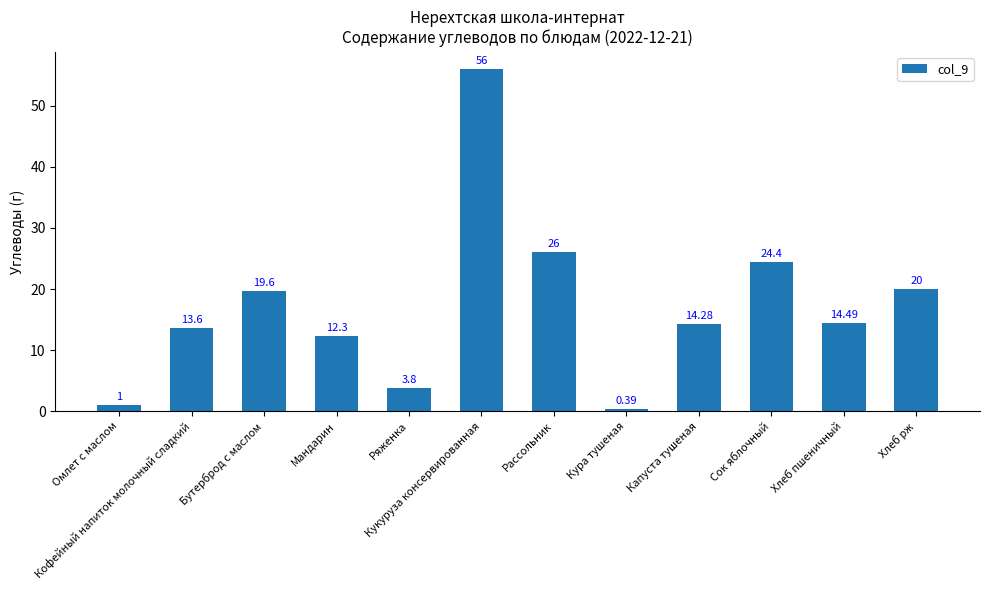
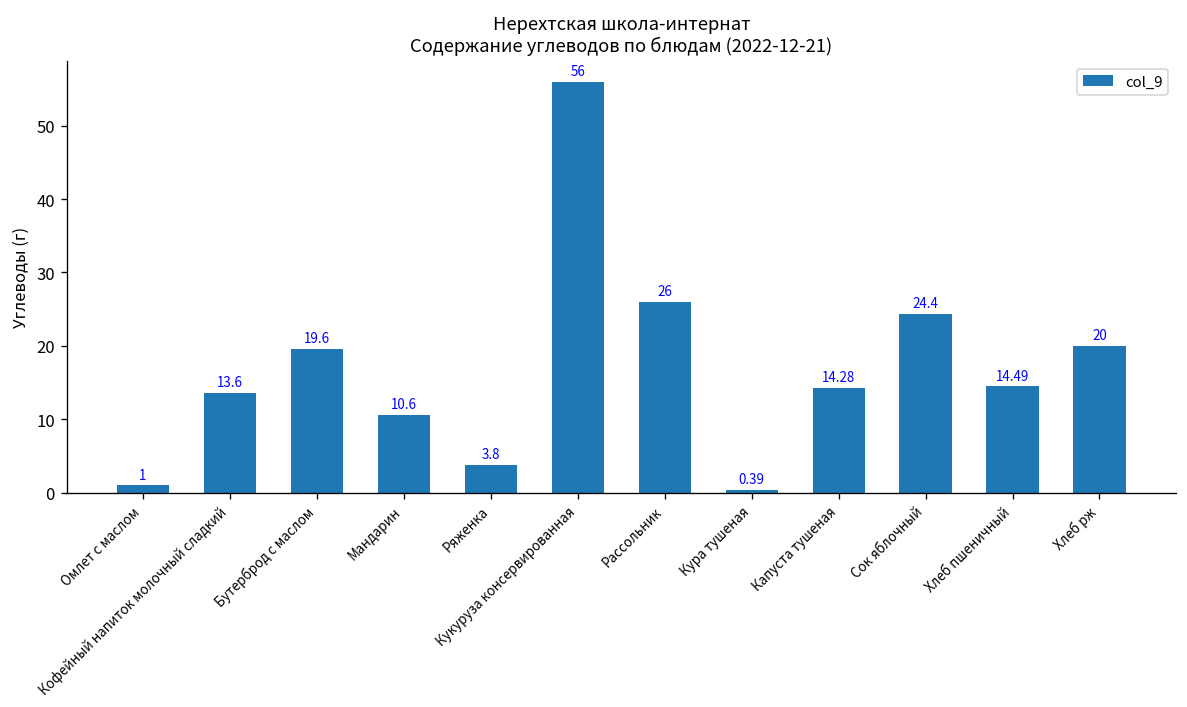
Мандарин: 12.3 -> 10.6
